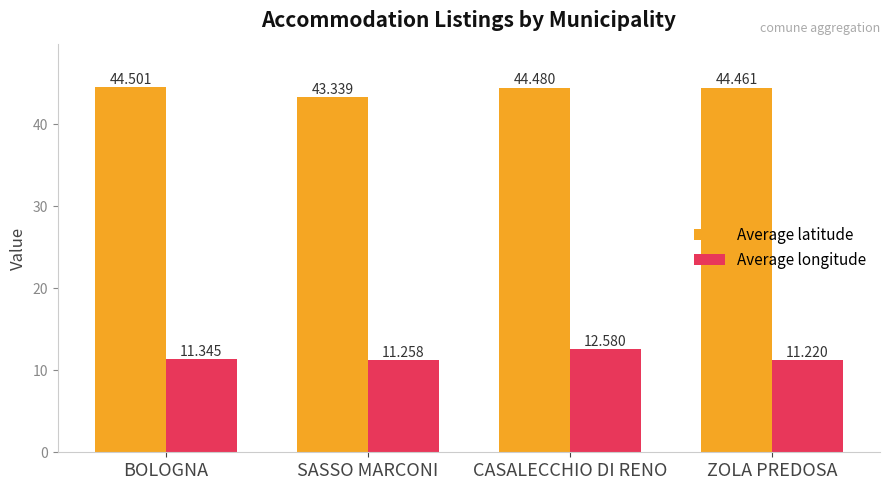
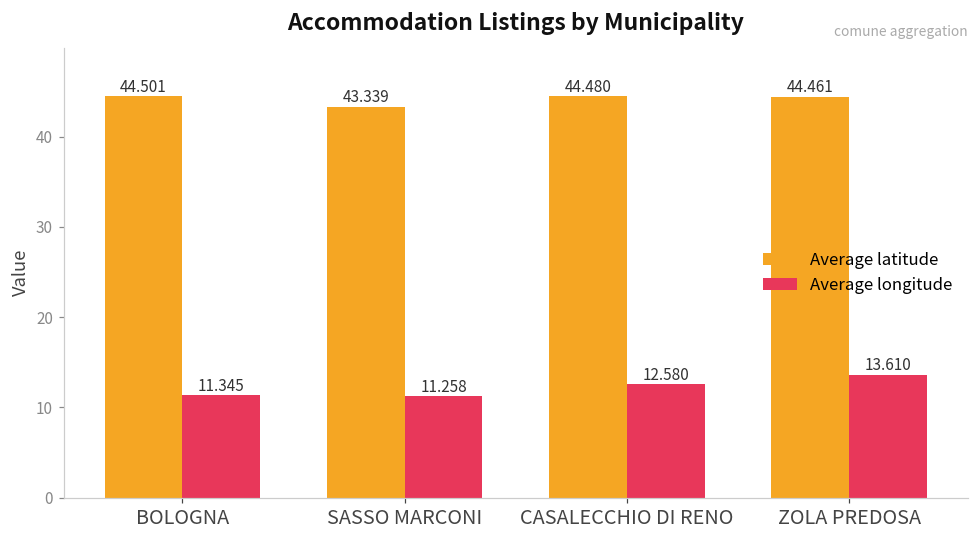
Average longitude, ZOLA PREDOSA: 11.220 -> 13.610
